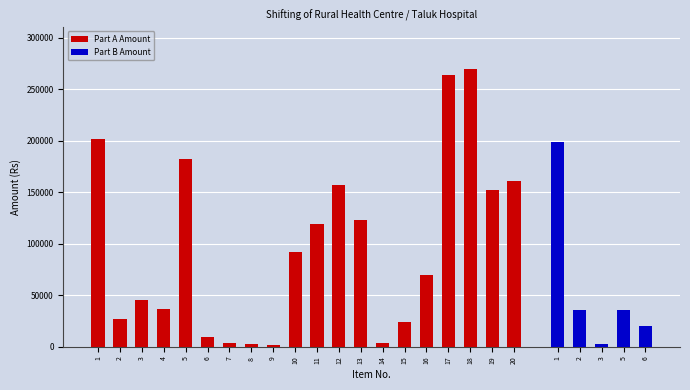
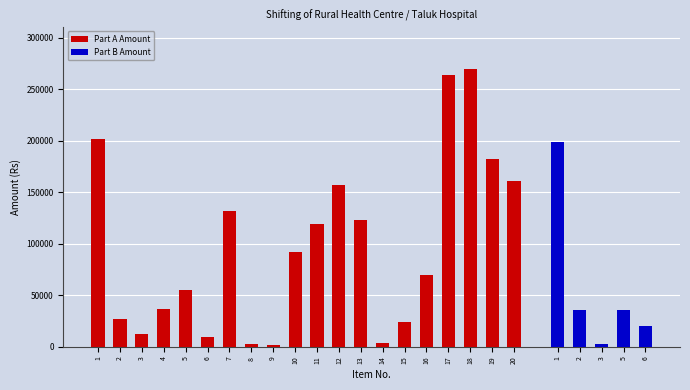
Part A Amount, 3: 46000 -> 13000
Part A Amount, 5: 182000 -> 56000
Part A Amount, 7: 3000 -> 132000
Part A Amount, 19: 152000 -> 182000
